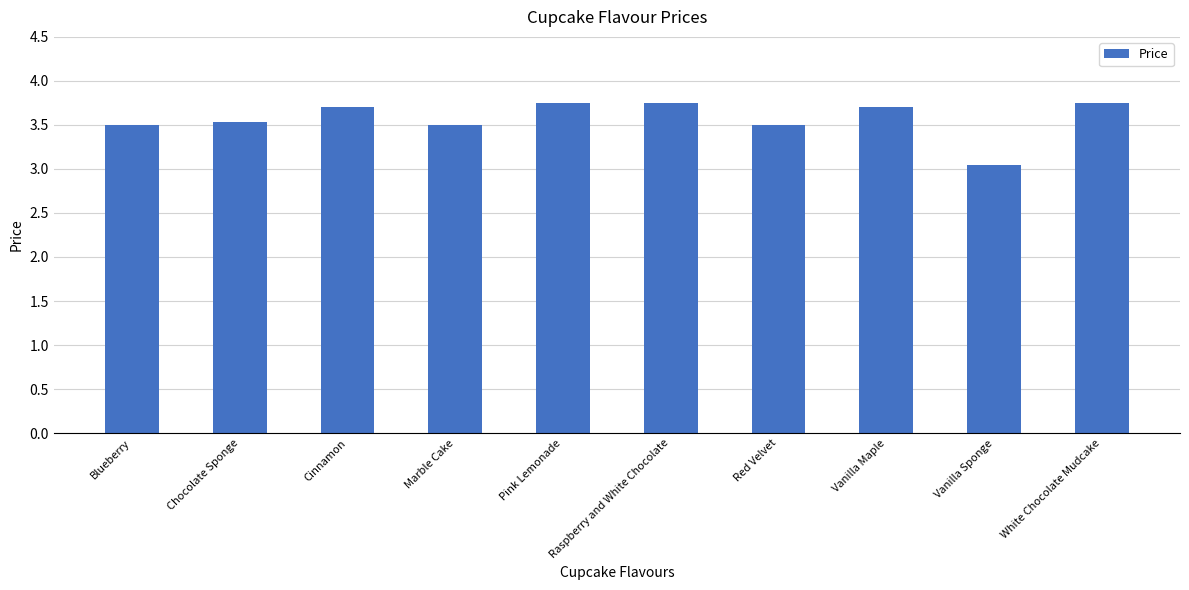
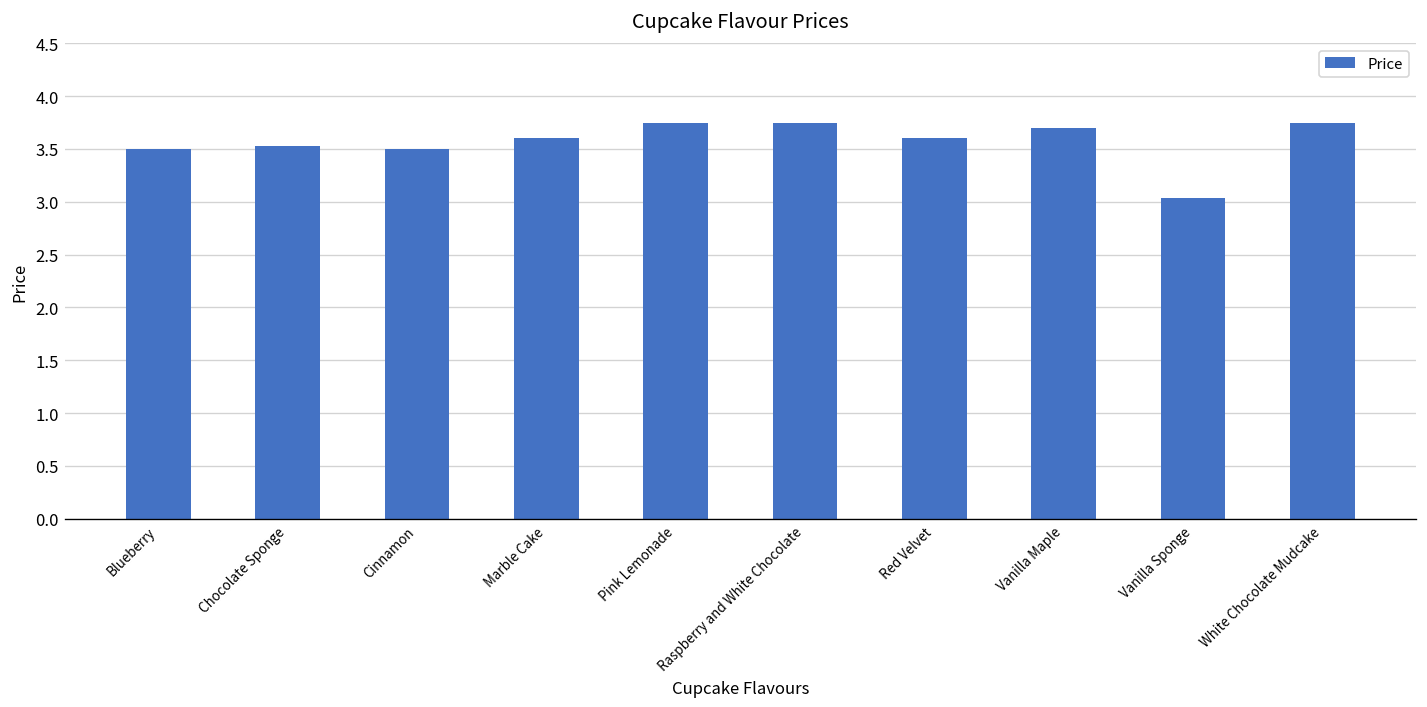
Cinnamon: 3.7 -> 3.5
Marble Cake: 3.5 -> 3.6
Red Velvet: 3.5 -> 3.6
